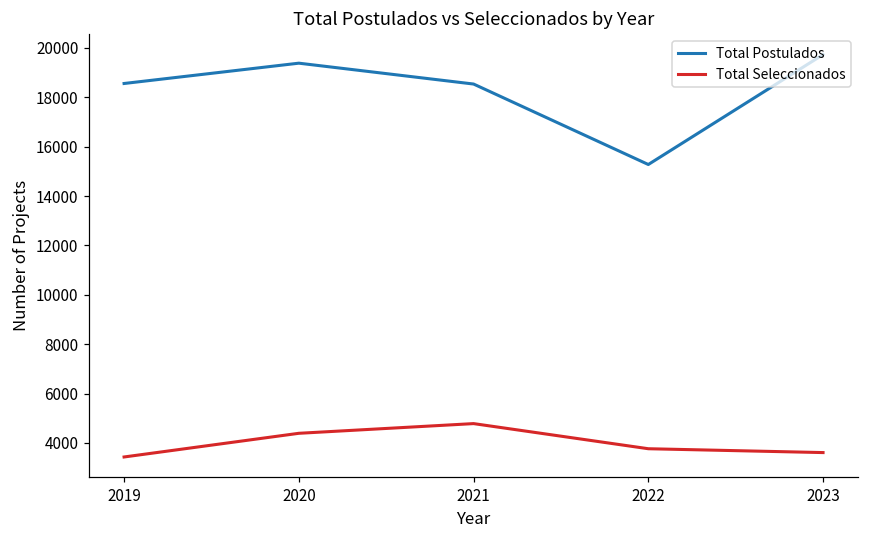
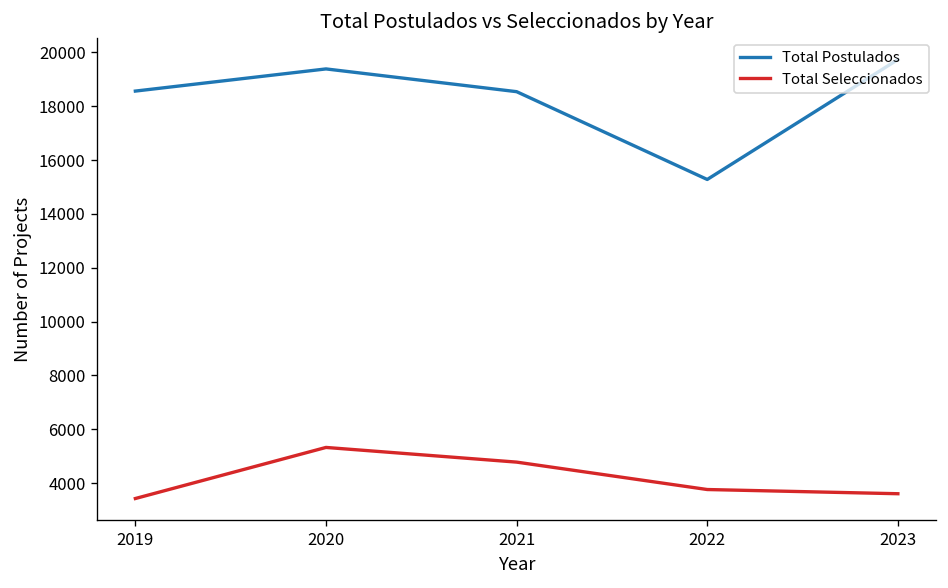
Total Seleccionados, 2020: 4400 -> 5300
